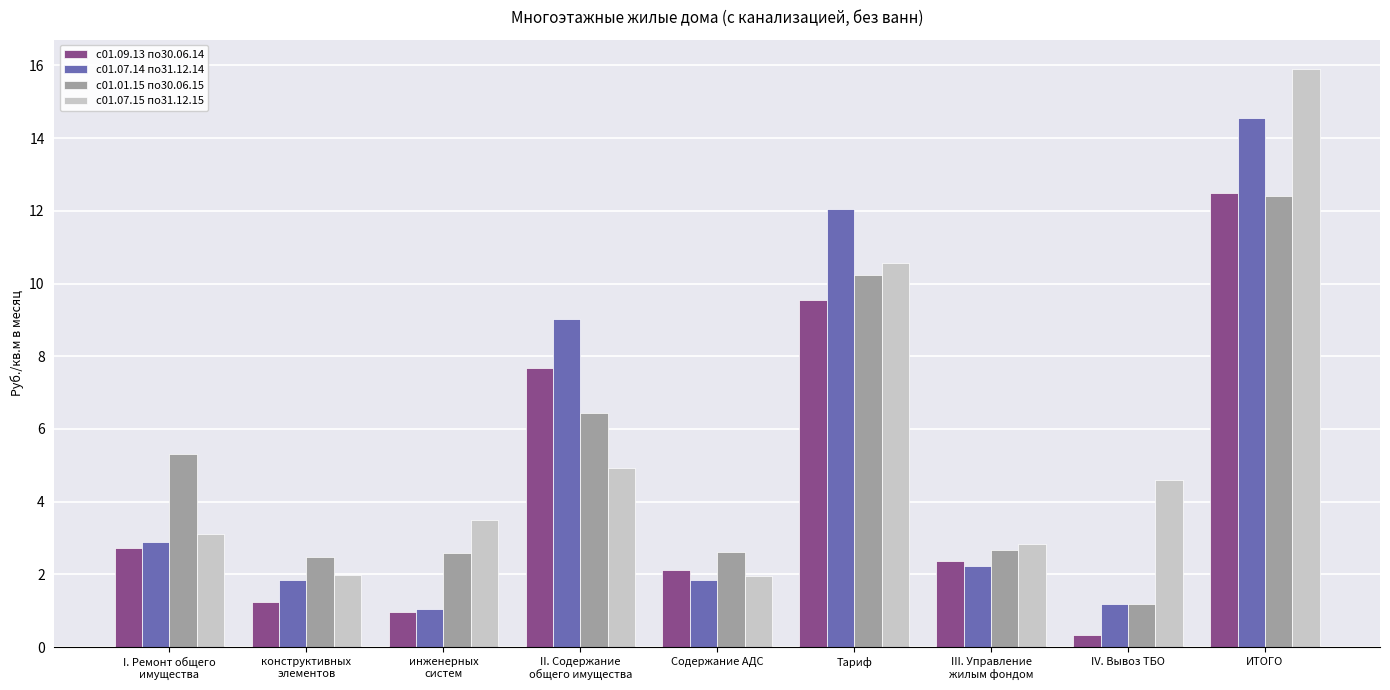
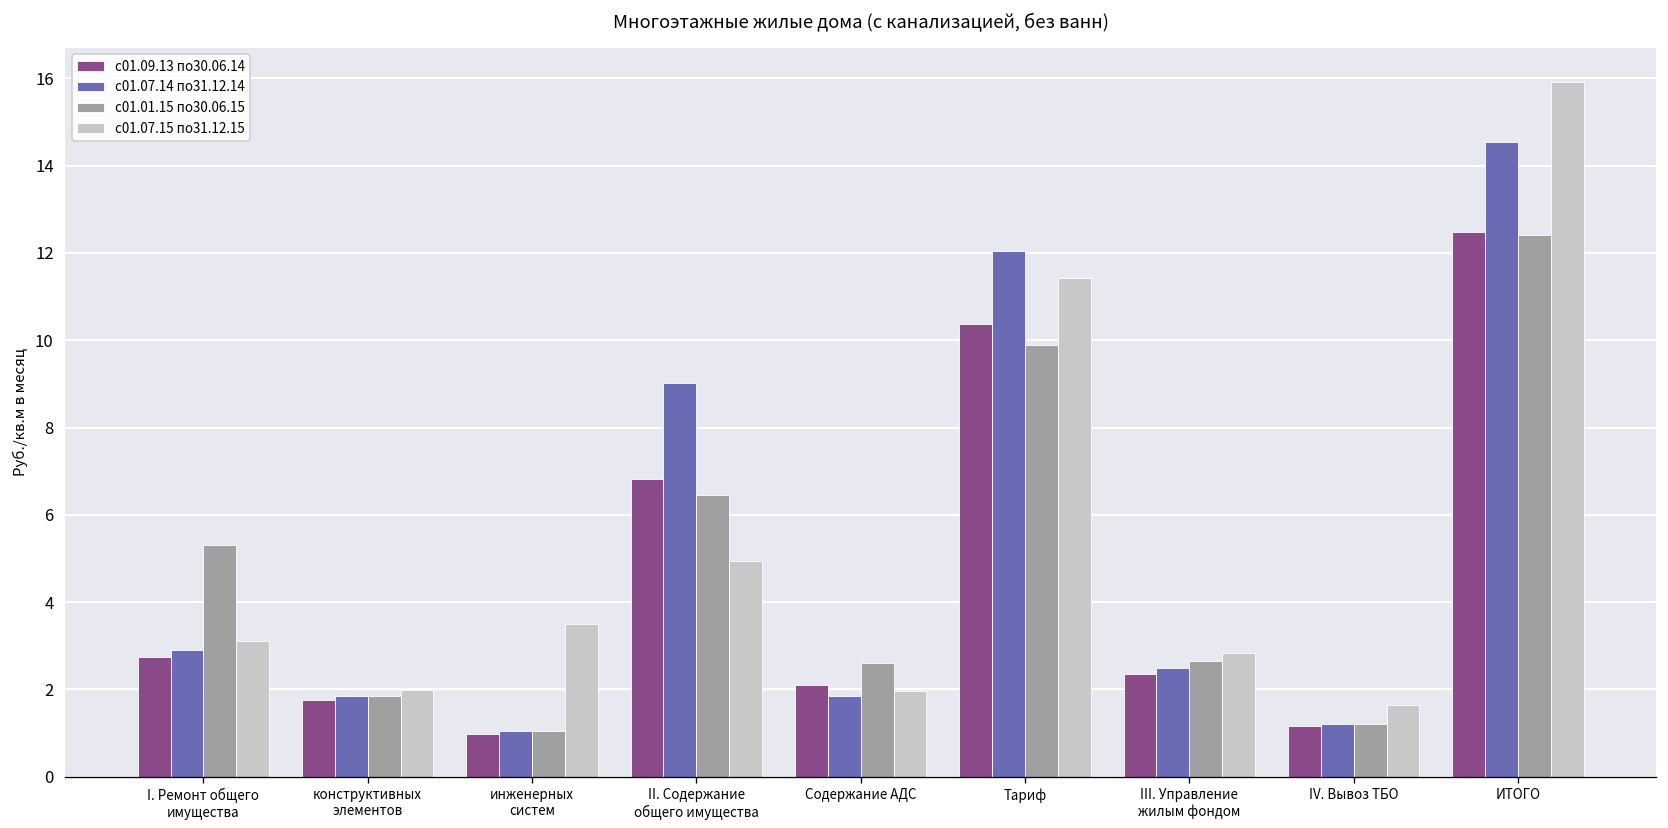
с01.09.13 по30.06.14, конструктивных элементов: 1.2 -> 1.8
с01.01.15 по30.06.15, конструктивных элементов: 2.5 -> 1.9
с01.01.15 по30.06.15, инженерных систем: 2.6 -> 1.1
с01.09.13 по30.06.14, II. Содержание общего имущества: 7.7 -> 6.8
с01.09.13 по30.06.14, Тариф: 9.6 -> 10.4
с01.01.15 по30.06.15, Тариф: 10.2 -> 9.9
с01.07.15 по31.12.15, Тариф: 10.6 -> 11.4
с01.07.14 по31.12.14, III. Управление жилым фондом: 2.2 -> 2.5
с01.09.13 по30.06.14, IV. Вывоз ТБО: 0.3 -> 1.2
с01.07.15 по31.12.15, IV. Вывоз ТБО: 4.6 -> 1.7
